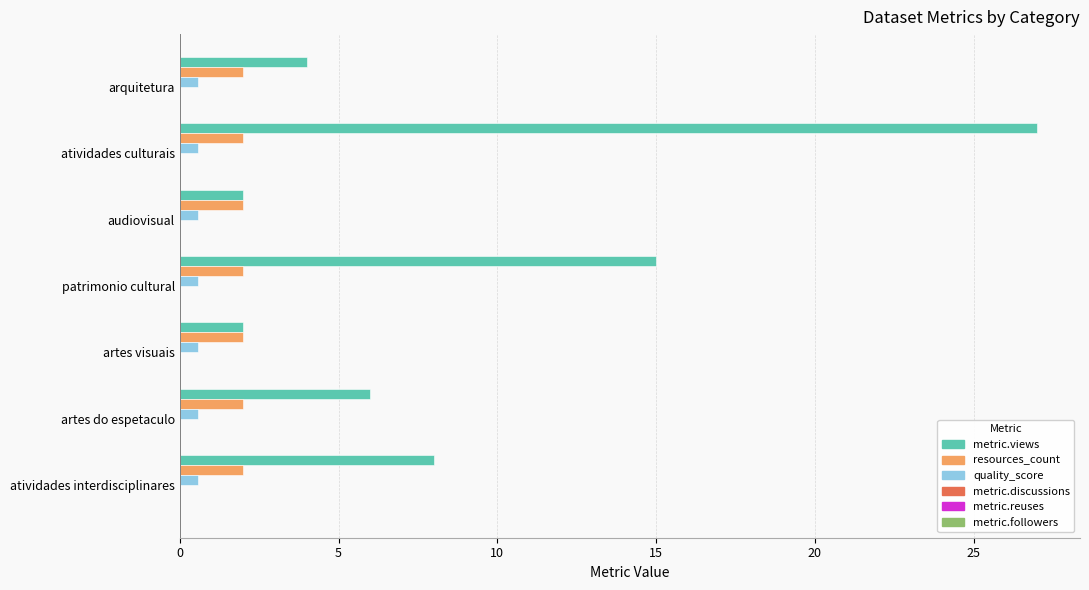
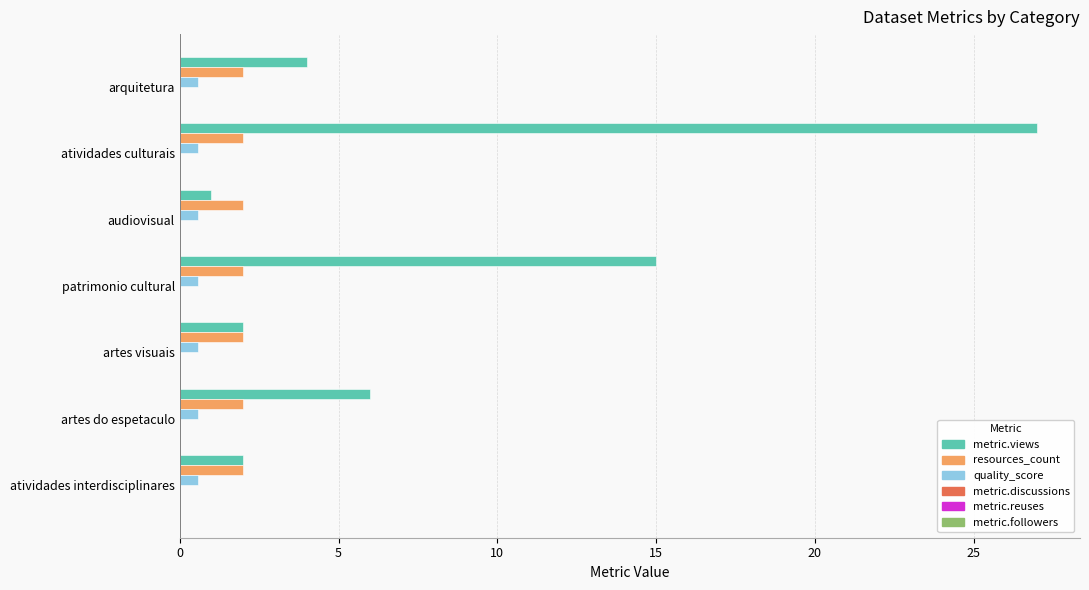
metric.views, audiovisual: 2 -> 1
metric.views, atividades interdisciplinares: 8 -> 2
